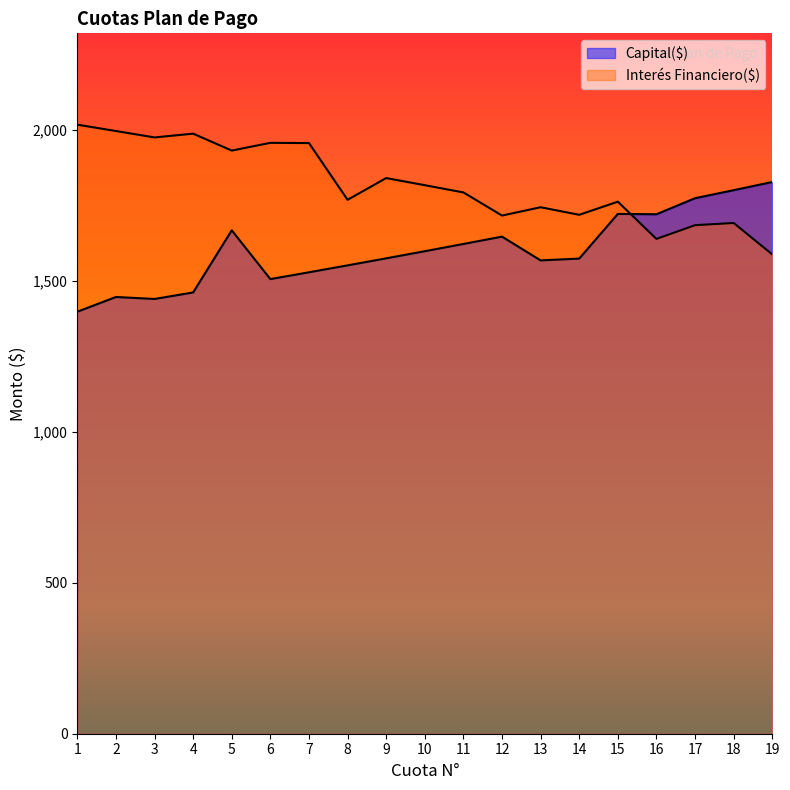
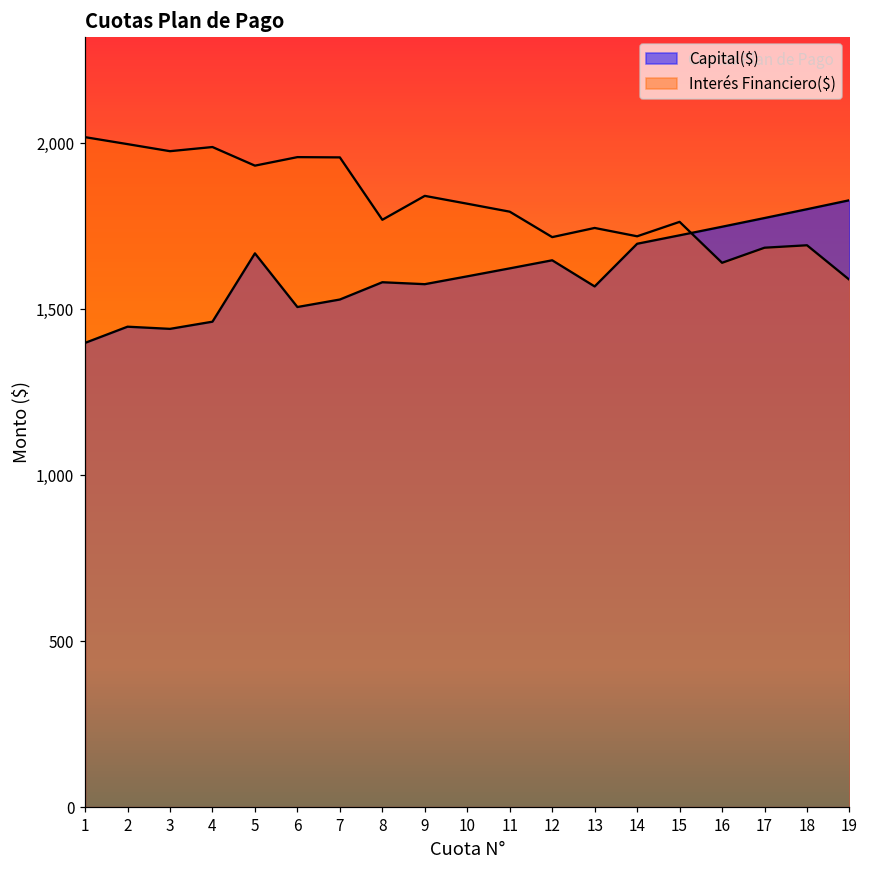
Capital($), 8: 1,550 -> 1,580
Capital($), 14: 1,570 -> 1,700
Capital($), 16: 1,720 -> 1,750
